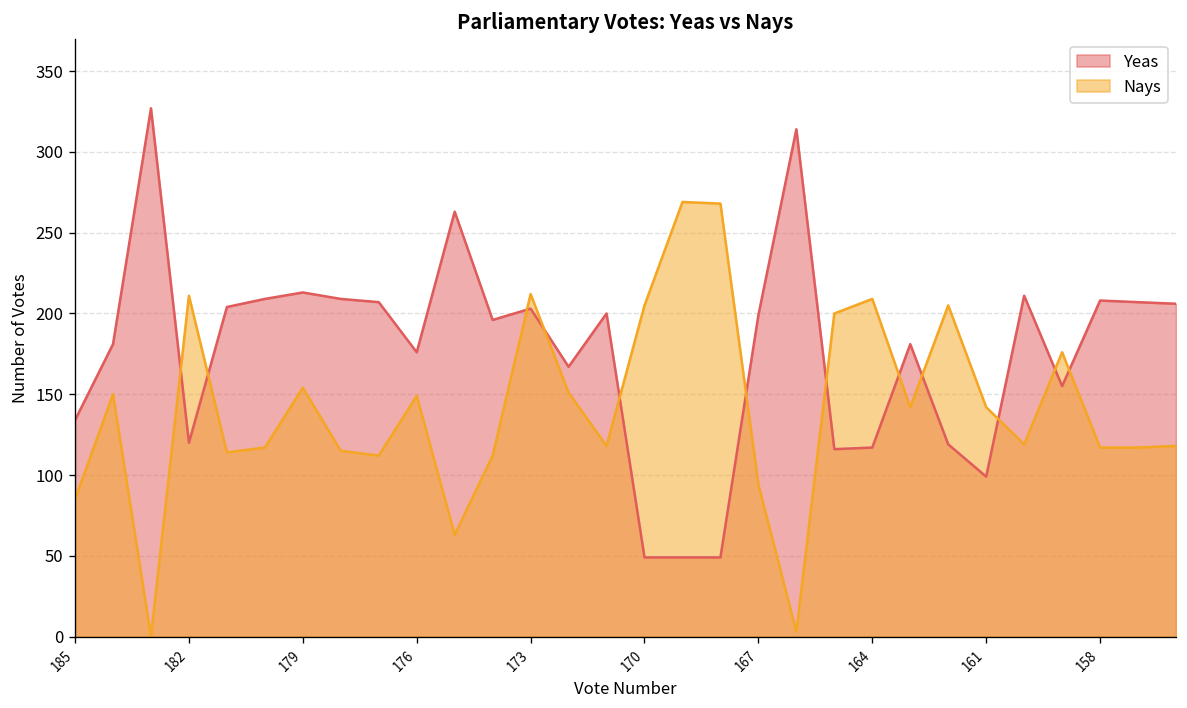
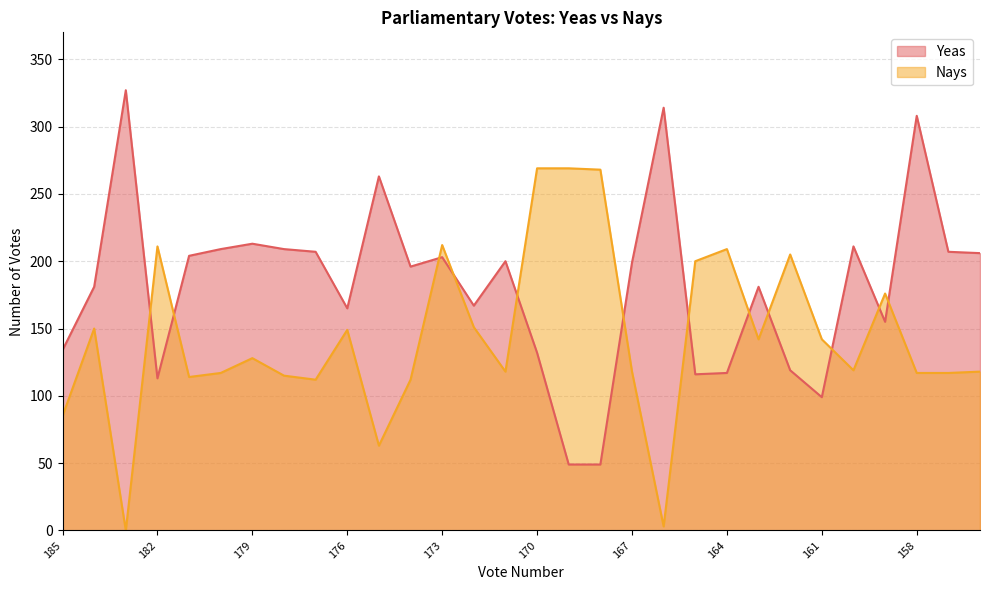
Yeas, 182: 120 -> 113
Nays, 179: 154 -> 128
Yeas, 176: 176 -> 165
Yeas, 170: 49 -> 132
Nays, 170: 205 -> 269
Nays, 167: 94 -> 118
Yeas, 158: 208 -> 308
